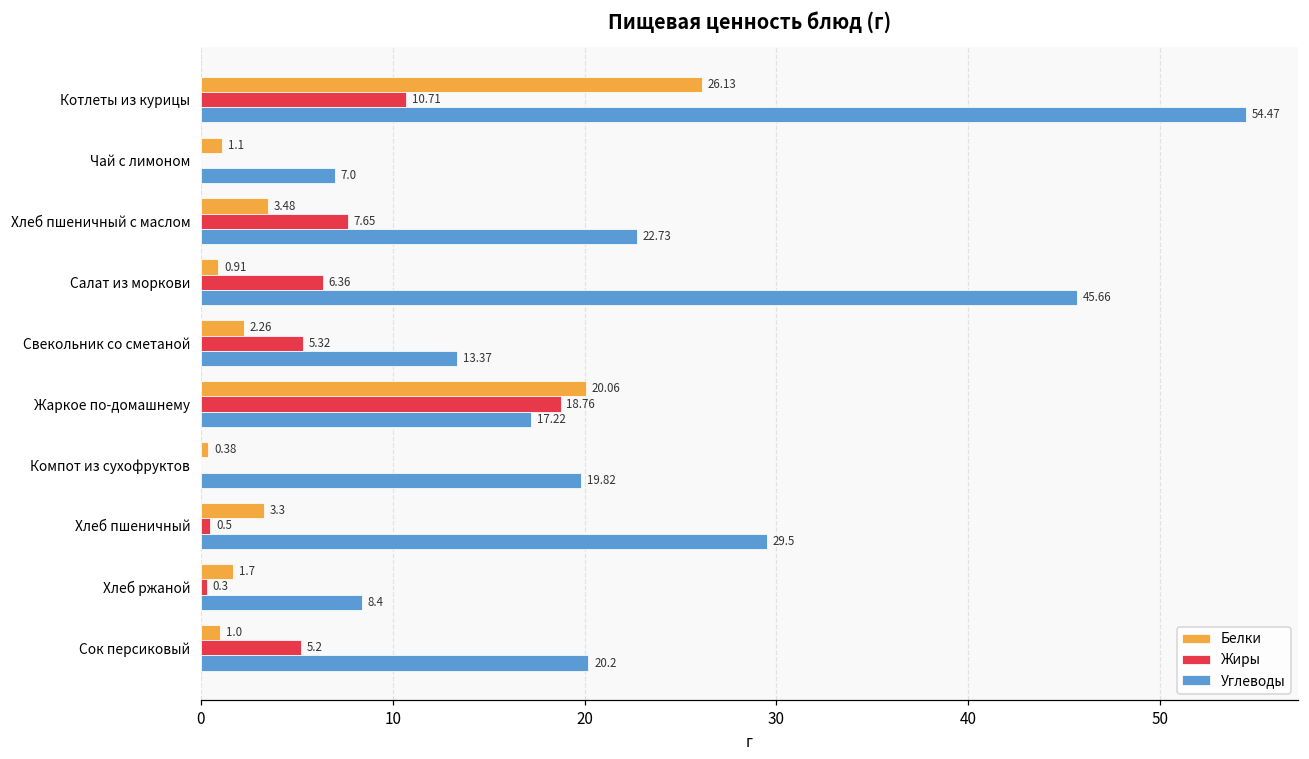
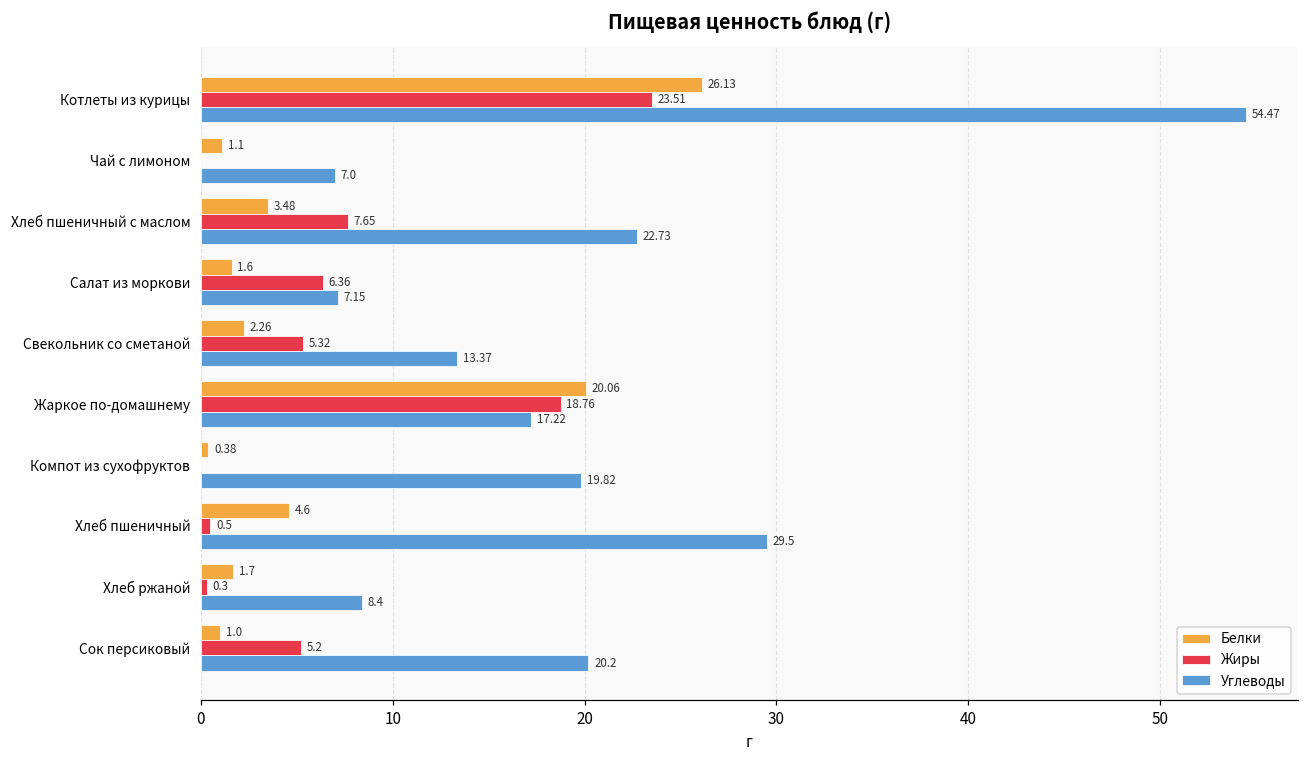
Жиры, Котлеты из курицы: 10.71 -> 23.51
Белки, Салат из моркови: 0.91 -> 1.6
Углеводы, Салат из моркови: 45.66 -> 7.15
Белки, Хлеб пшеничный: 3.3 -> 4.6
